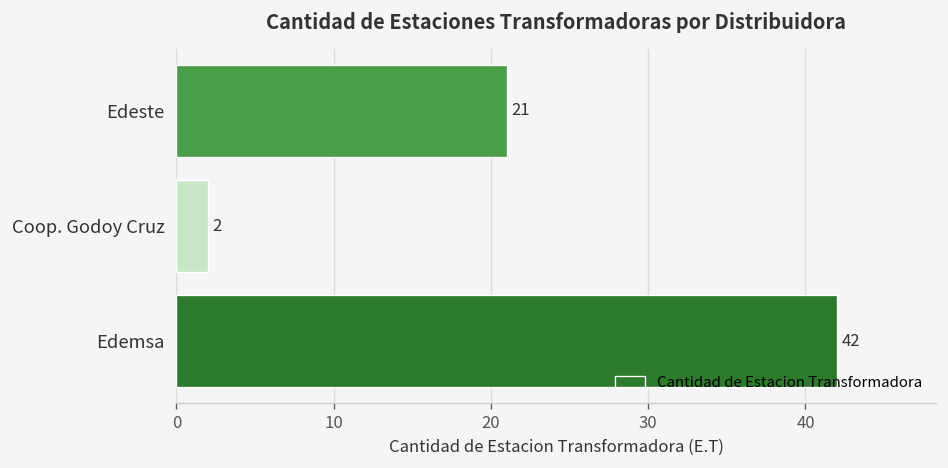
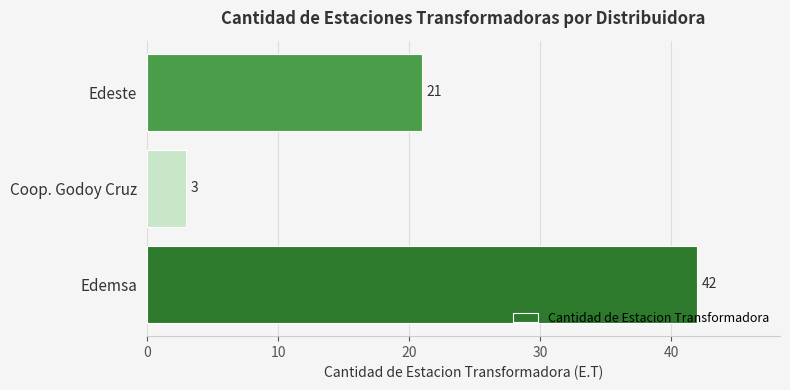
Coop. Godoy Cruz: 2 -> 3
